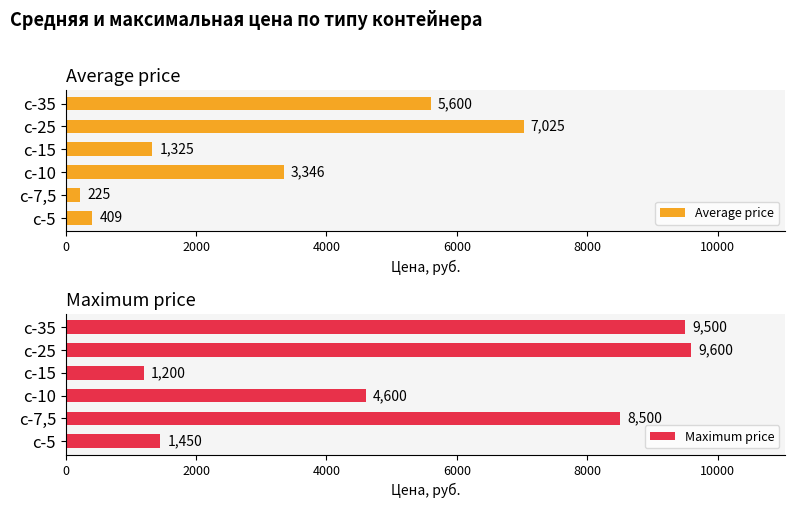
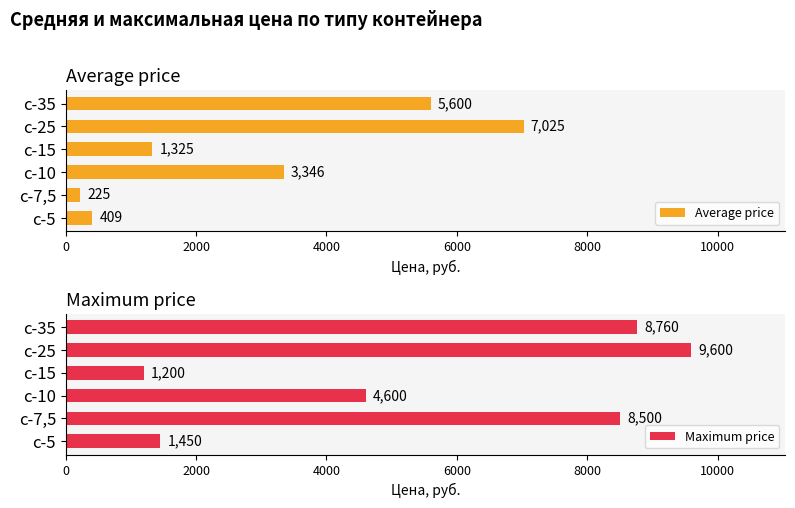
Maximum price, с-35: 9,500 -> 8,760
